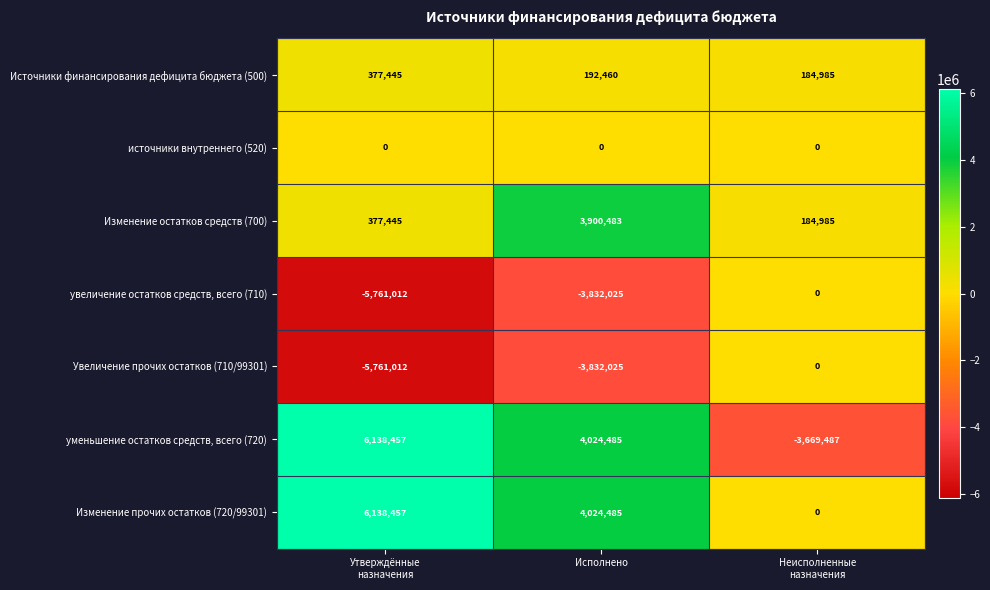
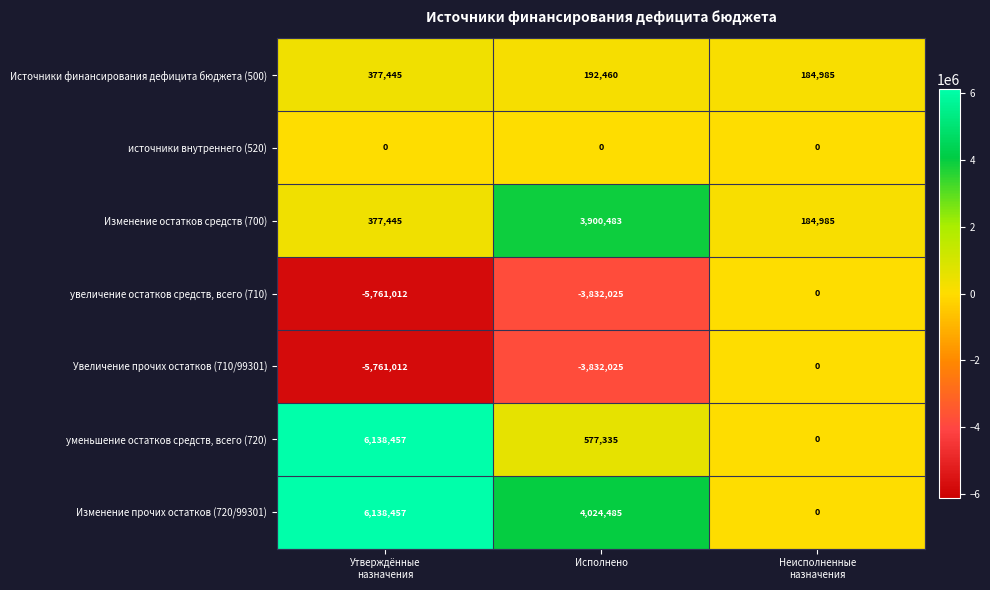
уменьшение остатков средств, всего (720), Исполнено: 4,024,485 -> 577,335
уменьшение остатков средств, всего (720), Неисполненные назначения: -3,669,487 -> 0
